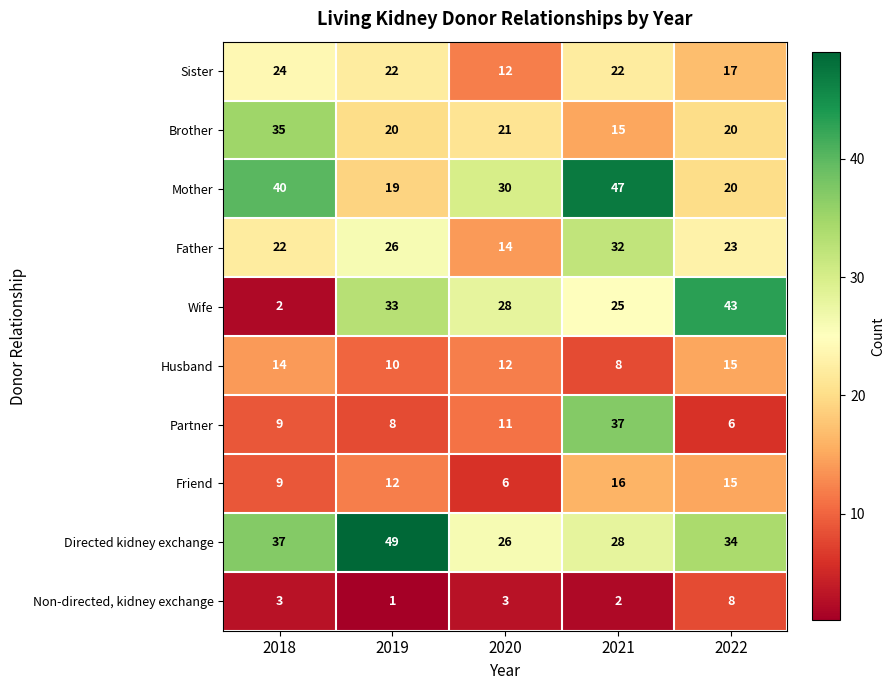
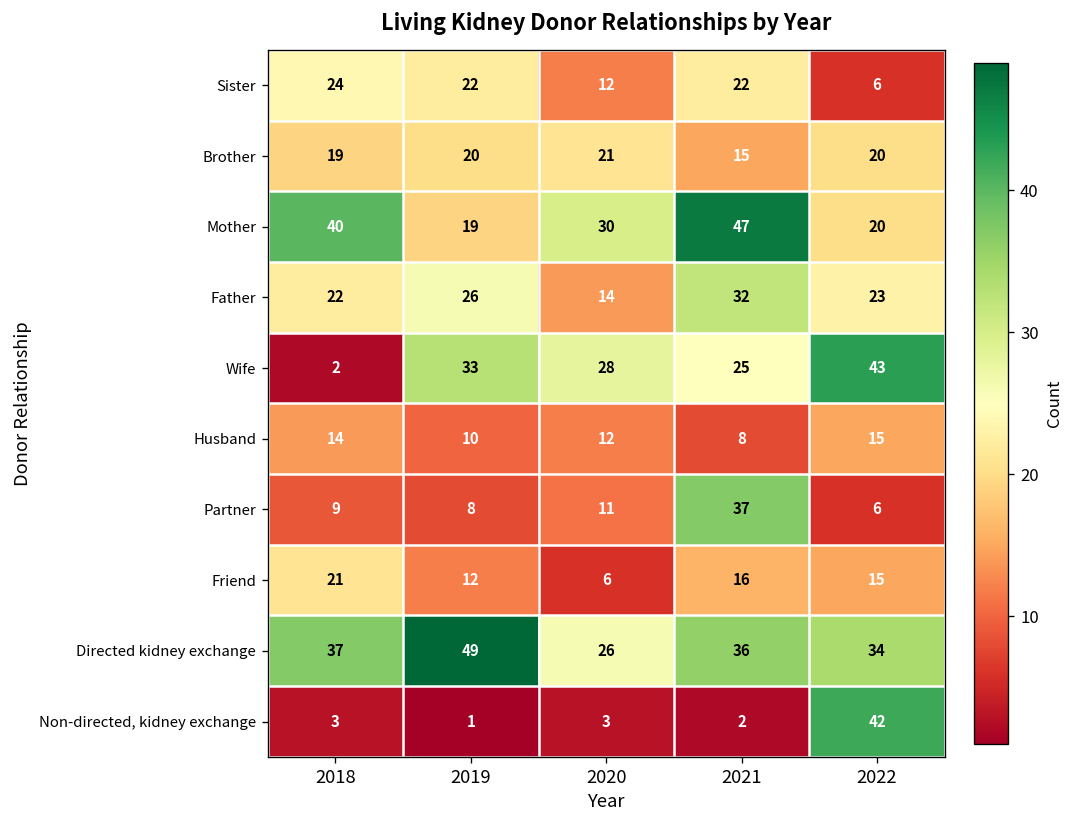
Sister, 2022: 17 -> 6
Brother, 2018: 35 -> 19
Friend, 2018: 9 -> 21
Directed kidney exchange, 2021: 28 -> 36
Non-directed, kidney exchange, 2022: 8 -> 42
